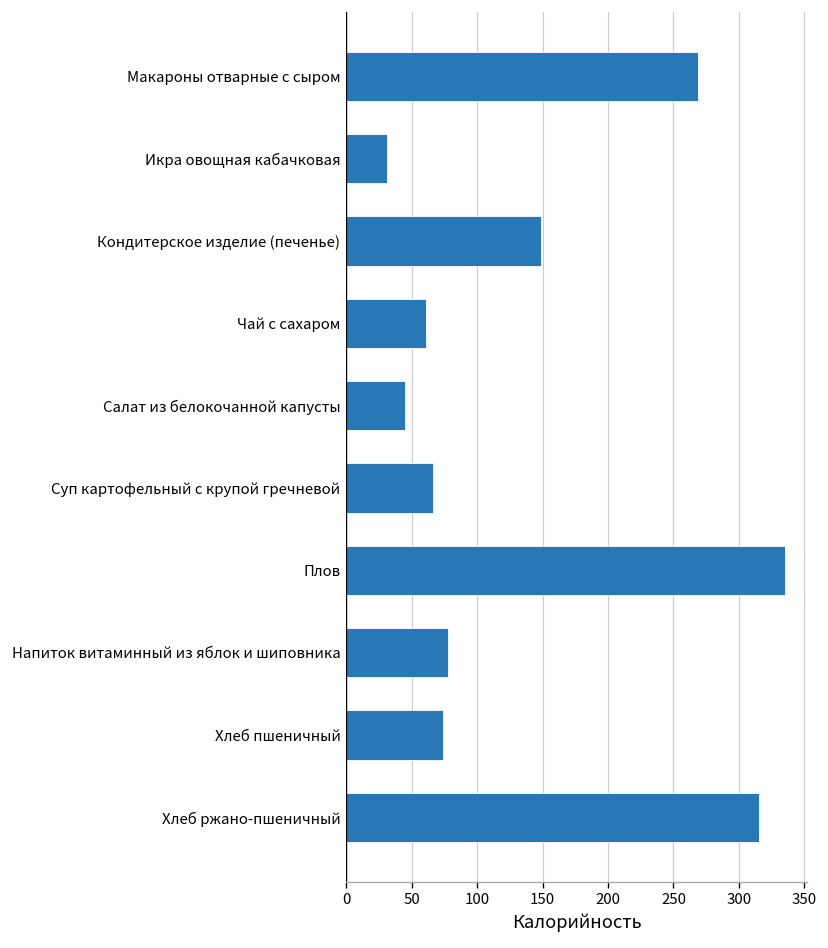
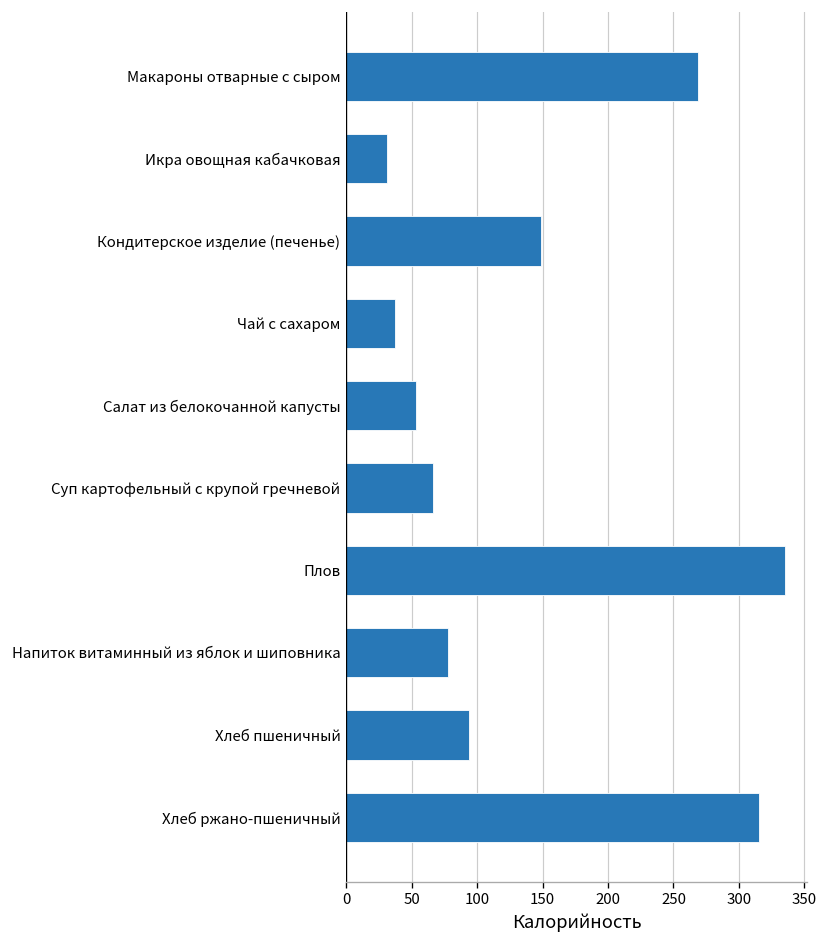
Чай с сахаром: 61 -> 37
Салат из белокочанной капусты: 45 -> 53
Хлеб пшеничный: 74 -> 94
